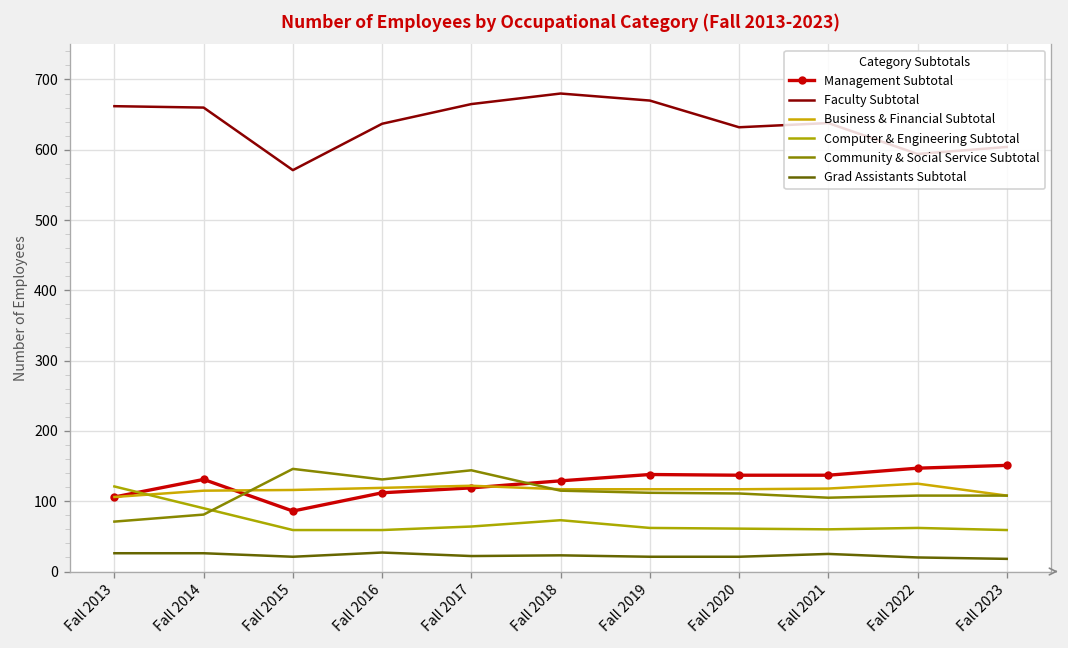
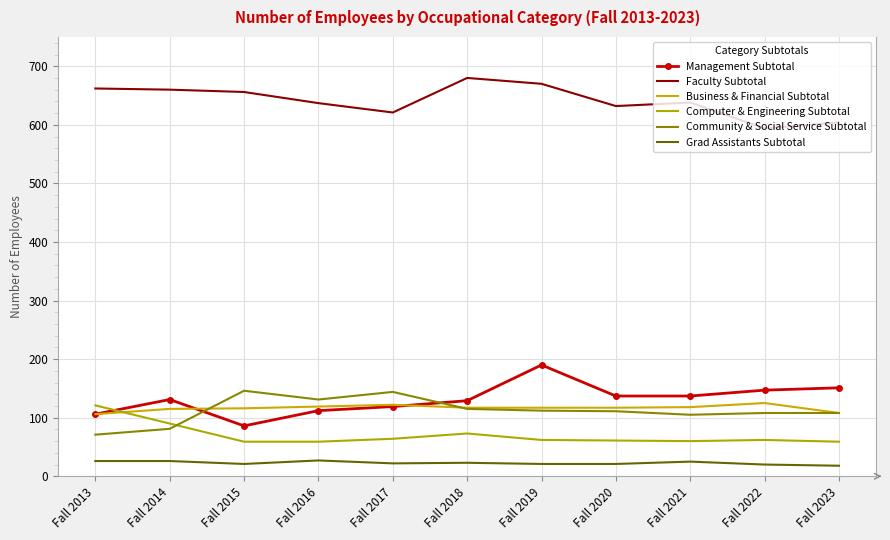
Faculty Subtotal, Fall 2015: 570 -> 660
Faculty Subtotal, Fall 2017: 670 -> 620
Management Subtotal, Fall 2019: 140 -> 190
